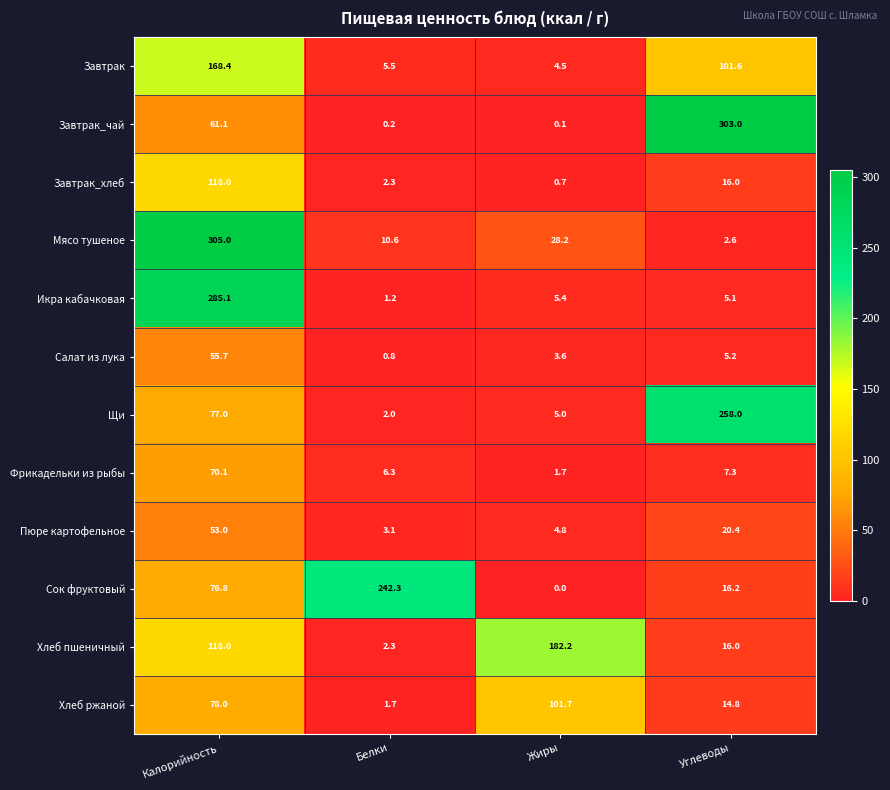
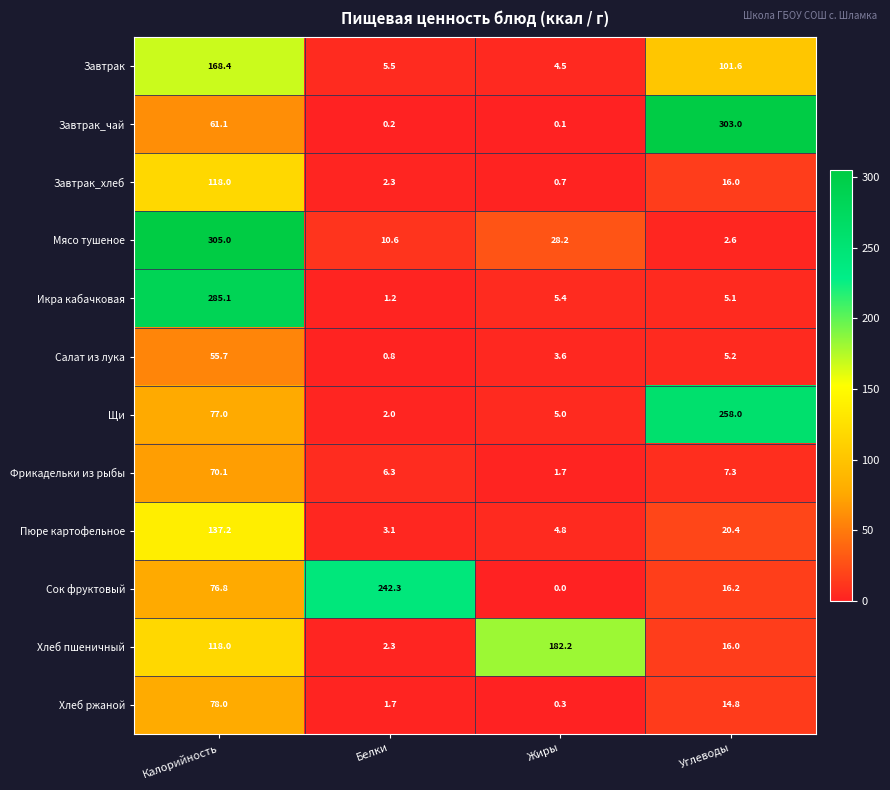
Пюре картофельное, Калорийность: 53.0 -> 137.2
Хлеб ржаной, Жиры: 101.7 -> 0.3
